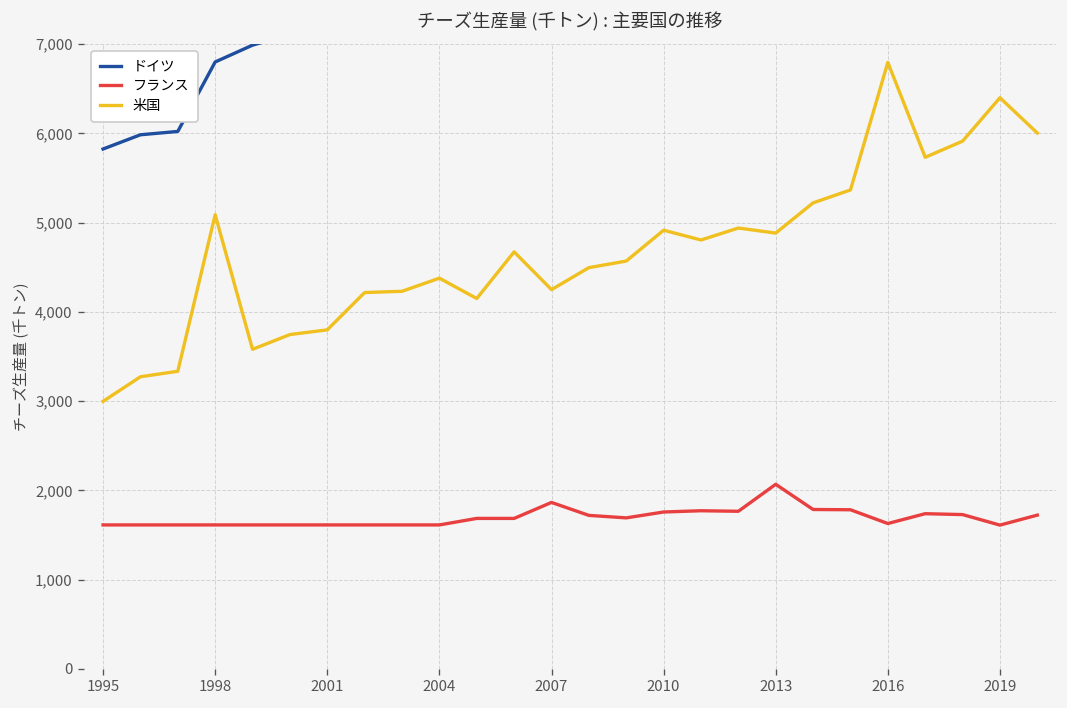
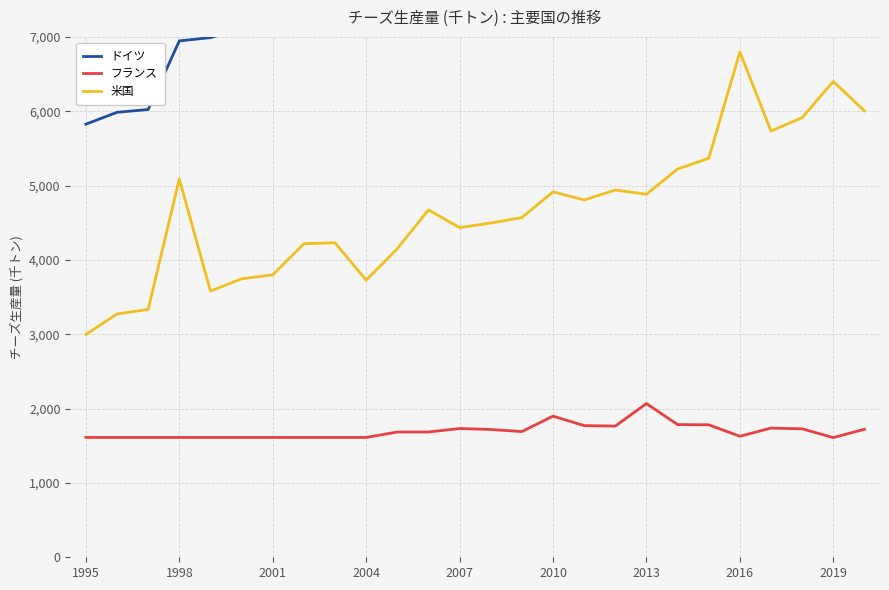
ドイツ, 1998: 6,800 -> 6,900
米国, 2004: 4,400 -> 3,700
フランス, 2007: 1,900 -> 1,700
米国, 2007: 4,200 -> 4,400
フランス, 2010: 1,800 -> 1,900
